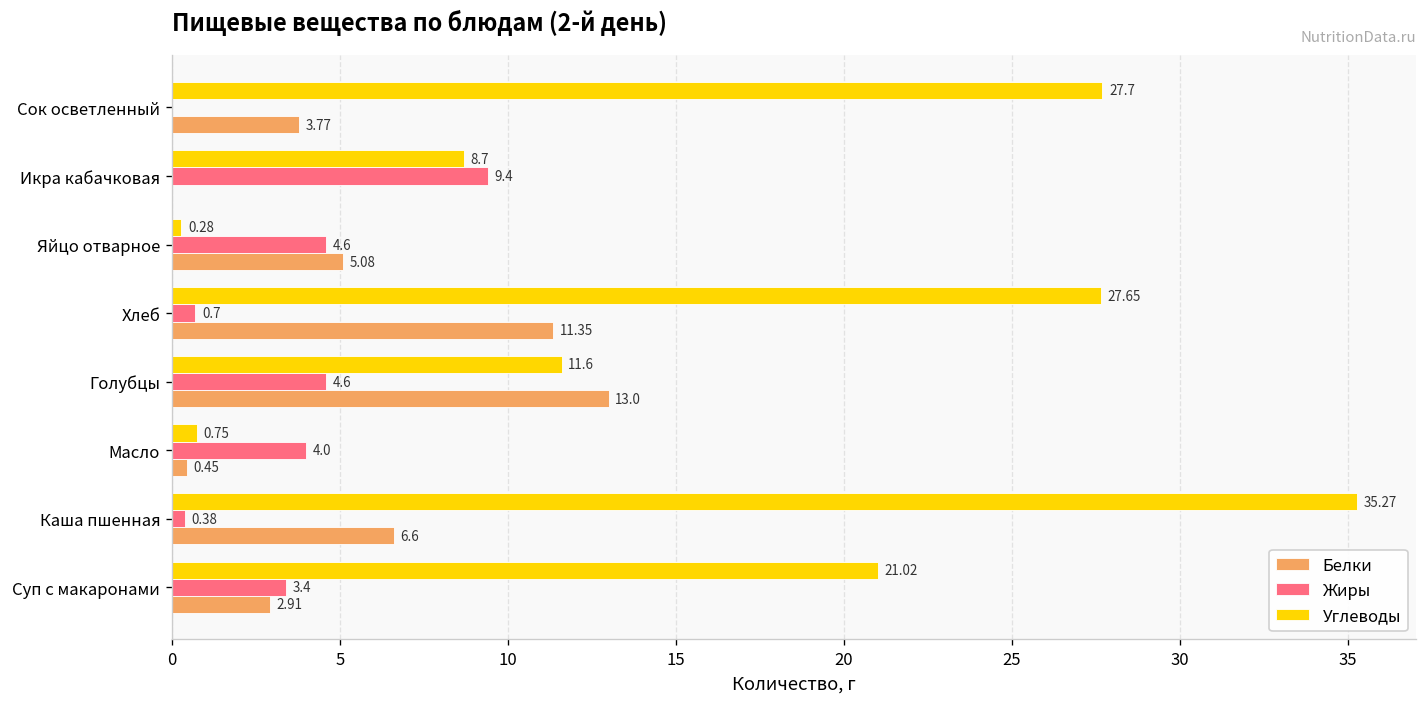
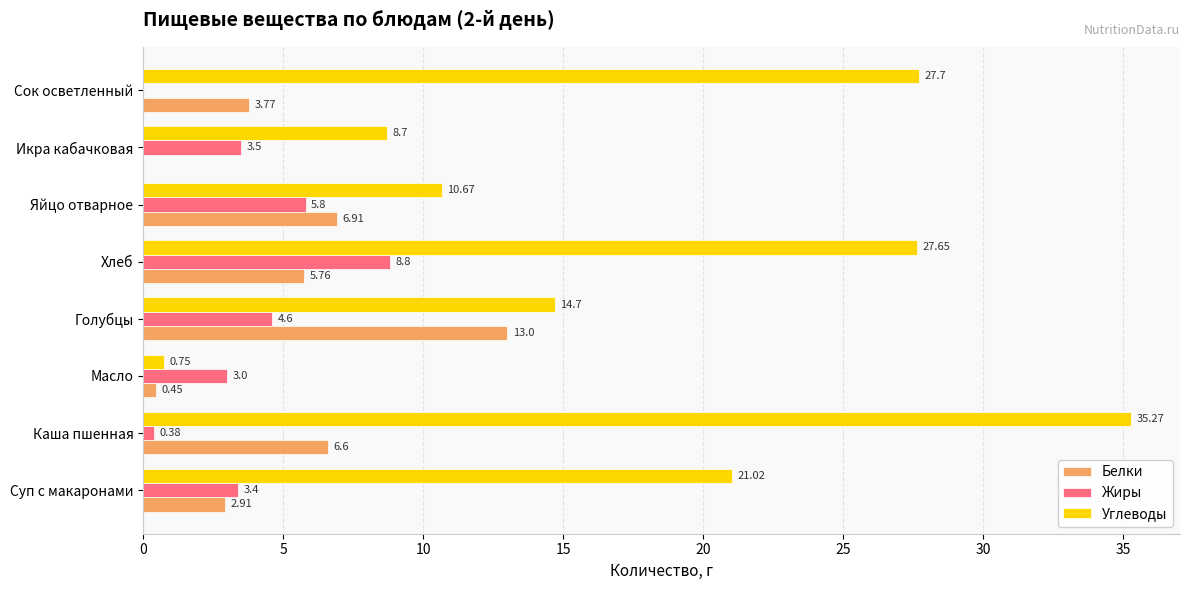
Жиры, Икра кабачковая: 9.4 -> 3.5
Углеводы, Яйцо отварное: 0.28 -> 10.67
Жиры, Яйцо отварное: 4.6 -> 5.8
Белки, Яйцо отварное: 5.08 -> 6.91
Жиры, Хлеб: 0.7 -> 8.8
Белки, Хлеб: 11.35 -> 5.76
Углеводы, Голубцы: 11.6 -> 14.7
Жиры, Масло: 4.0 -> 3.0
